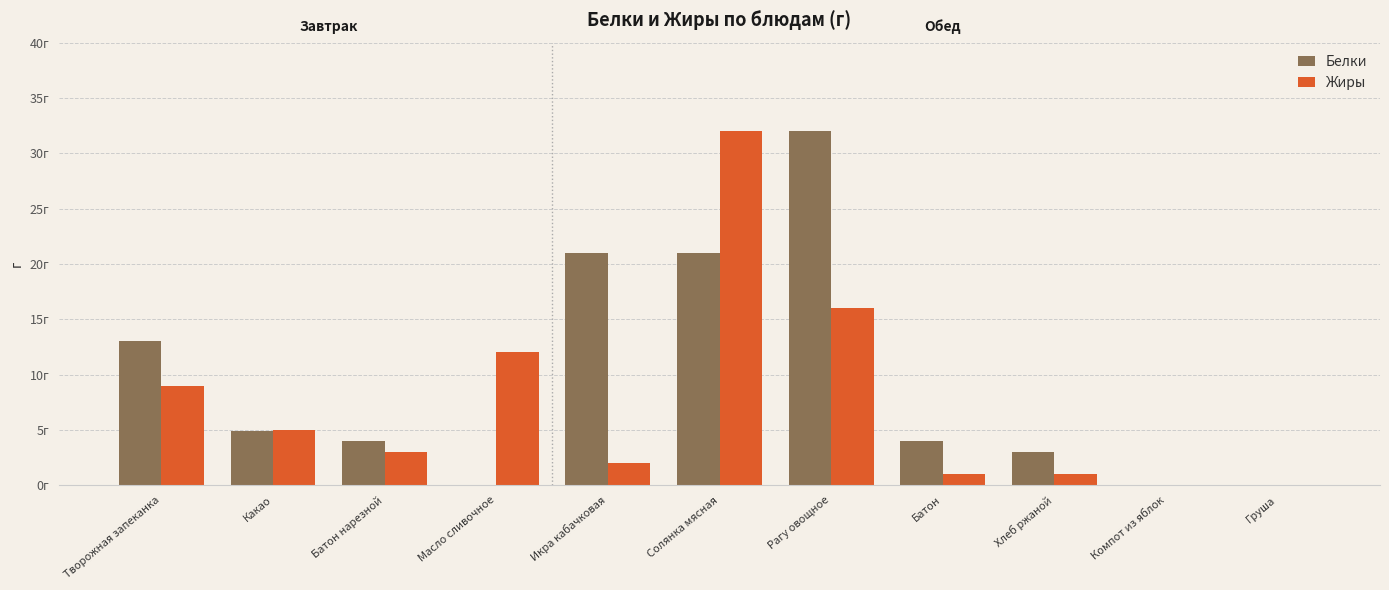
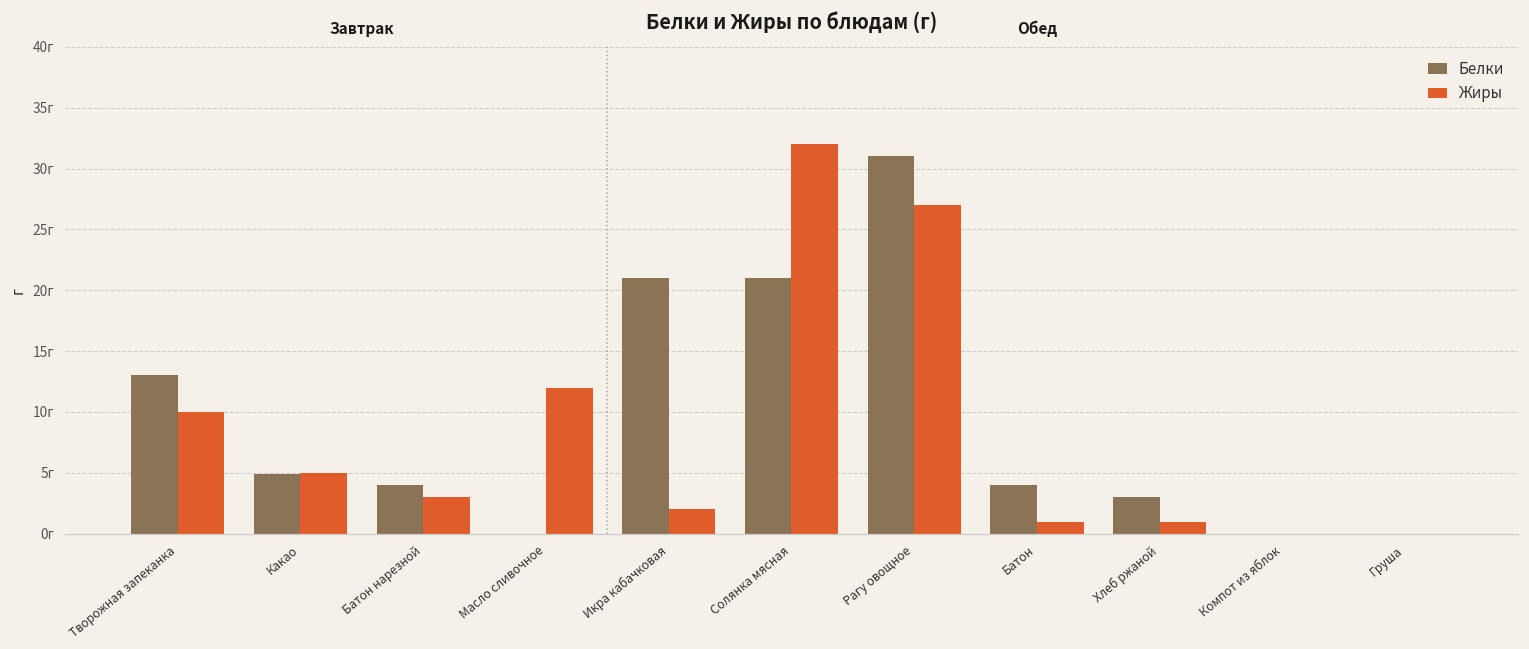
Жиры, Творожная запеканка: 9г -> 10г
Белки, Рагу овощное: 32г -> 31г
Жиры, Рагу овощное: 16г -> 27г
